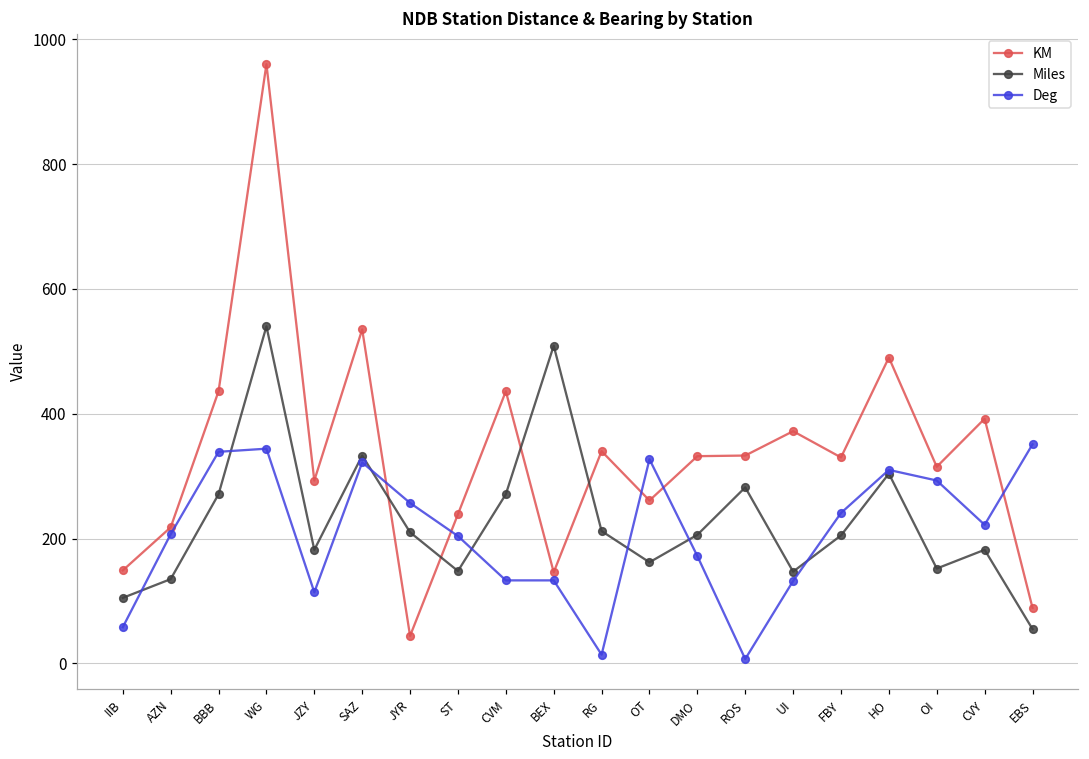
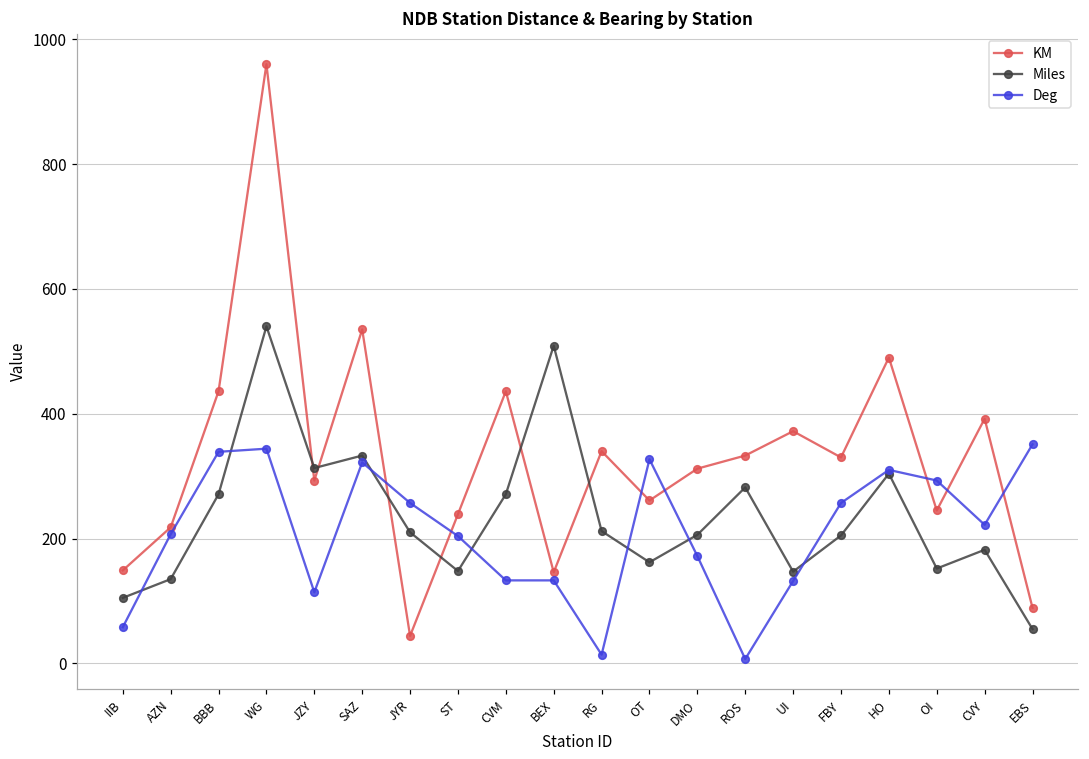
Miles, JZY: 180 -> 310
KM, DMO: 330 -> 310
Deg, FBY: 240 -> 260
KM, OI: 320 -> 250
